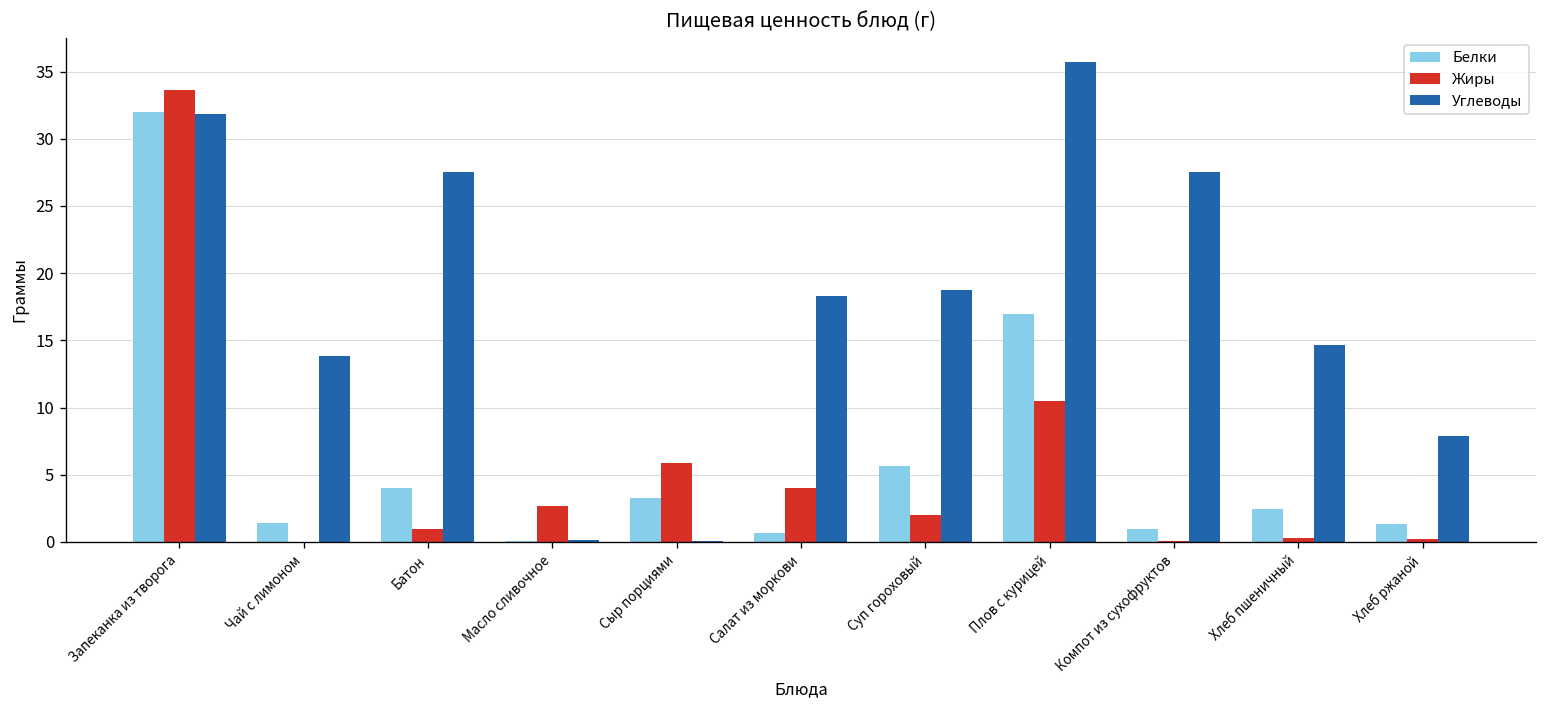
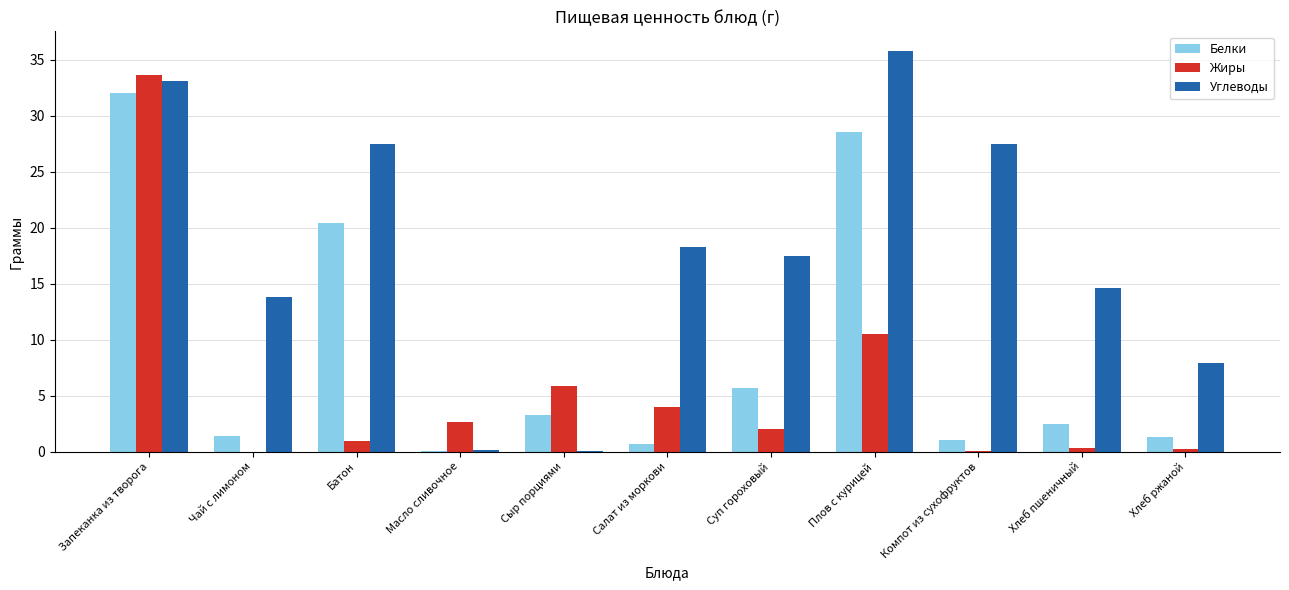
Углеводы, Запеканка из творога: 31.9 -> 33.1
Белки, Батон: 4.0 -> 20.4
Углеводы, Суп гороховый: 18.8 -> 17.5
Белки, Плов с курицей: 16.9 -> 28.6
